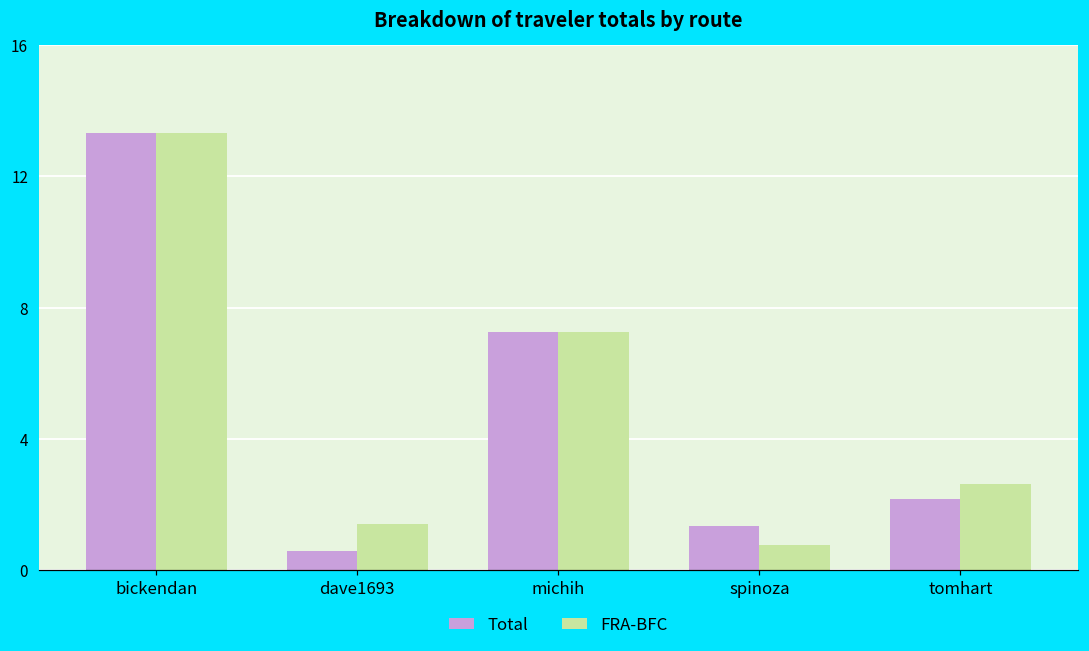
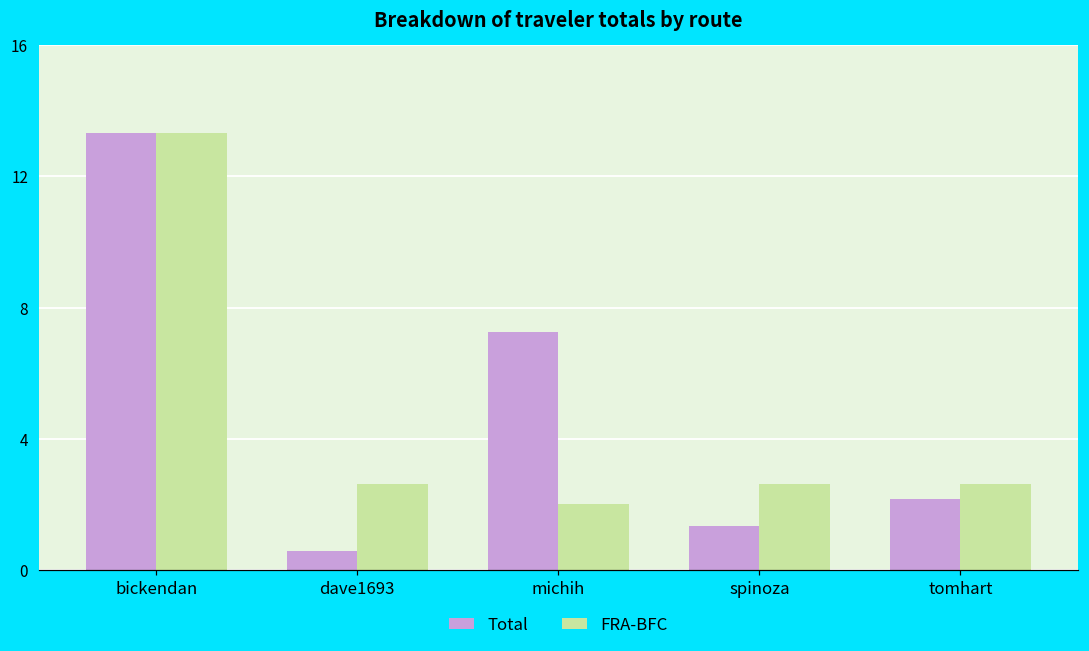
FRA-BFC, dave1693: 1.4 -> 2.6
FRA-BFC, michih: 7.3 -> 2.0
FRA-BFC, spinoza: 0.8 -> 2.6
